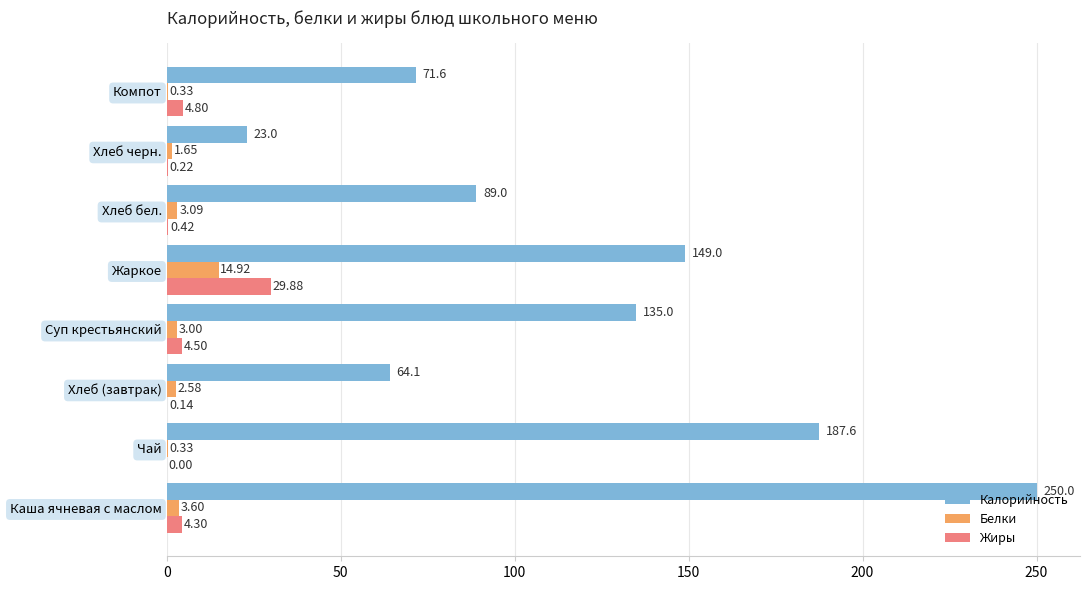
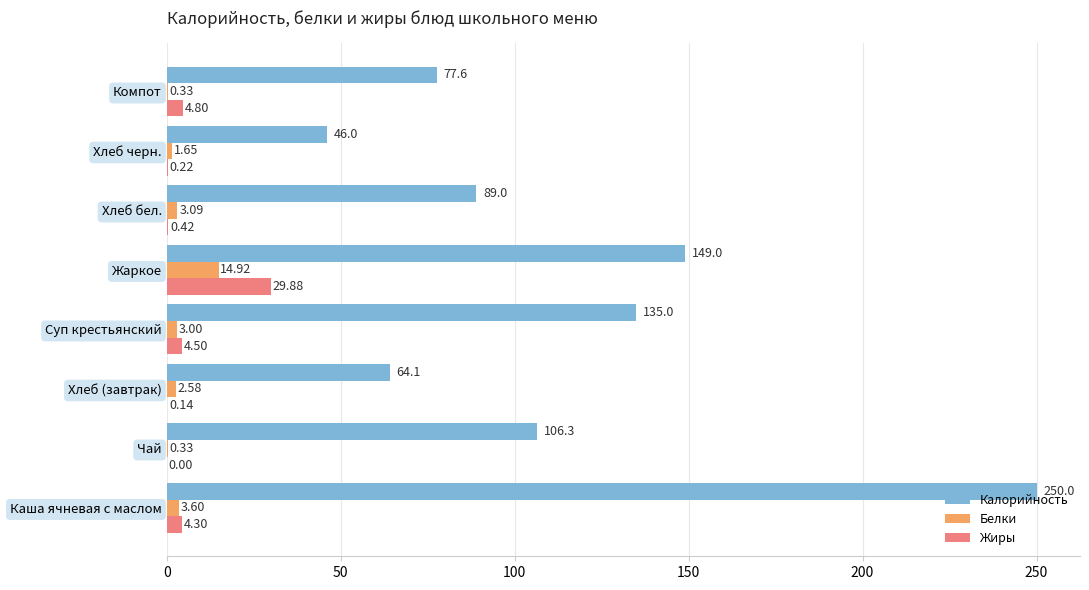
Калорийность, Компот: 71.6 -> 77.6
Калорийность, Хлеб черн.: 23.0 -> 46.0
Калорийность, Чай: 187.6 -> 106.3
